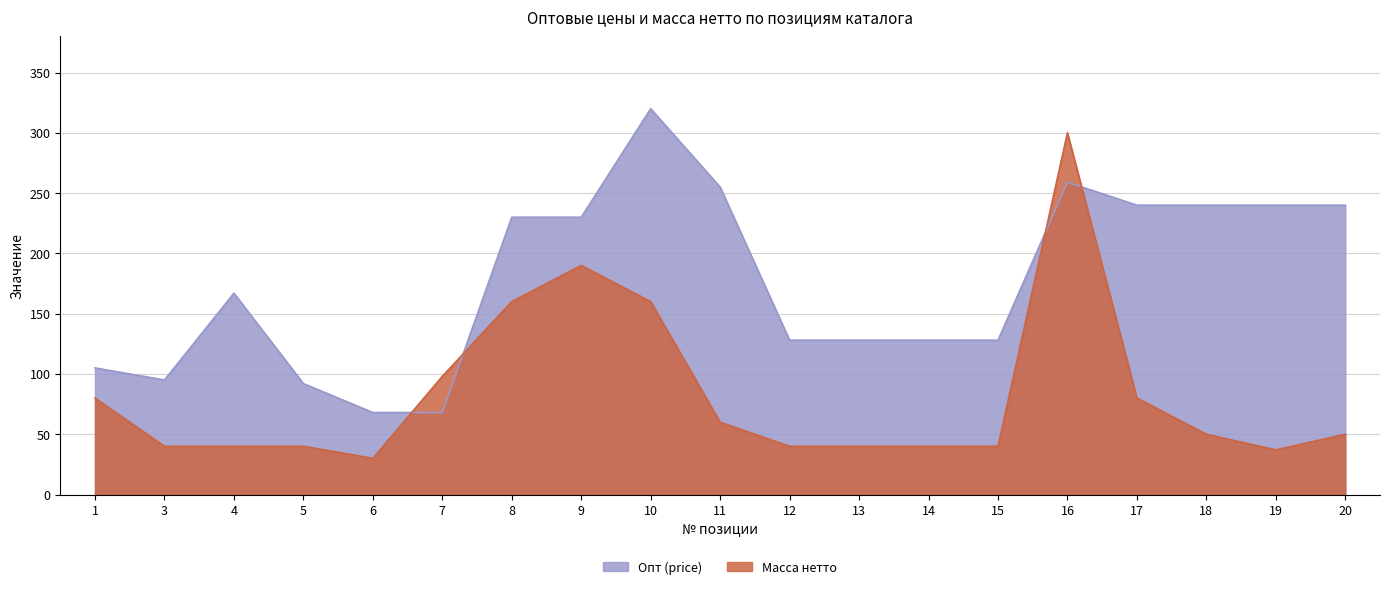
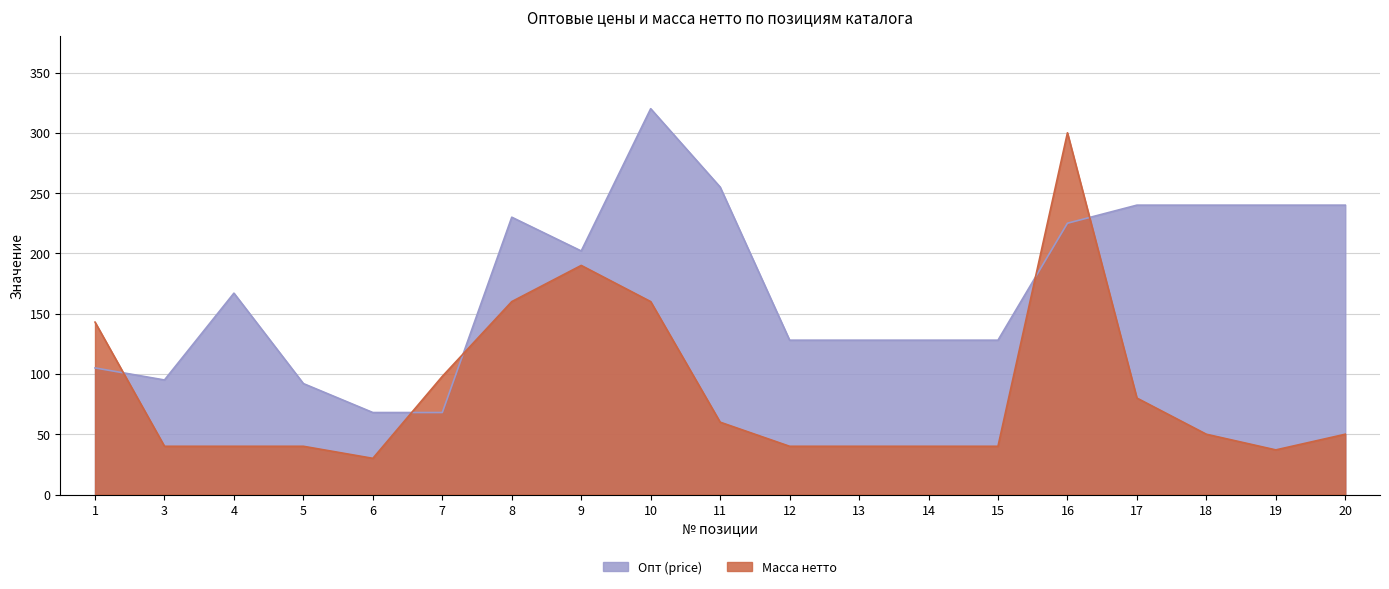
Масса нетто, 1: 80 -> 143
Опт (price), 9: 230 -> 202
Опт (price), 16: 259 -> 225
